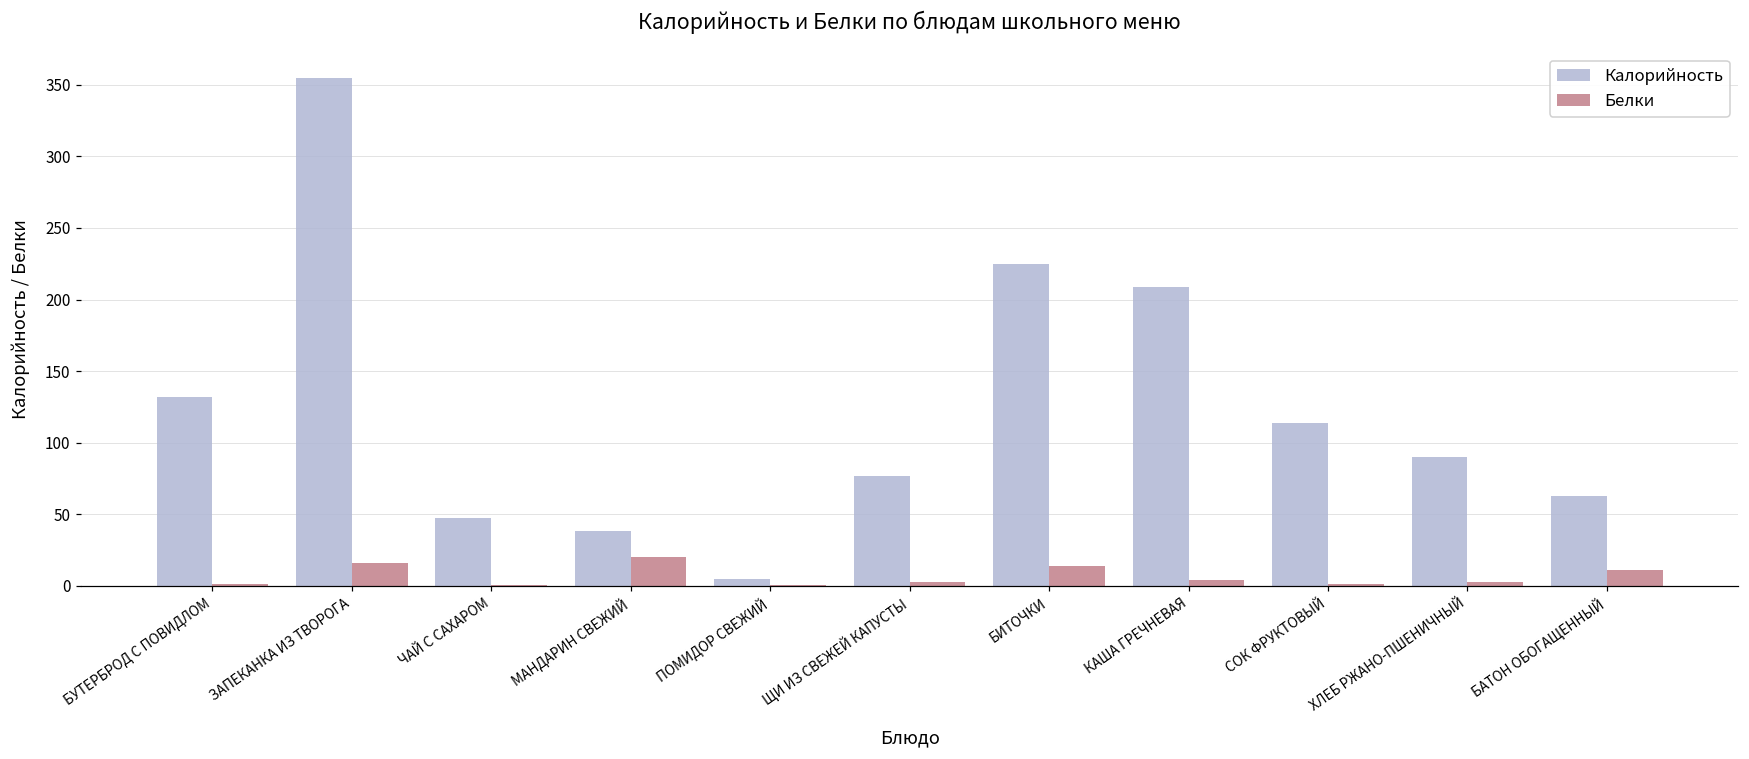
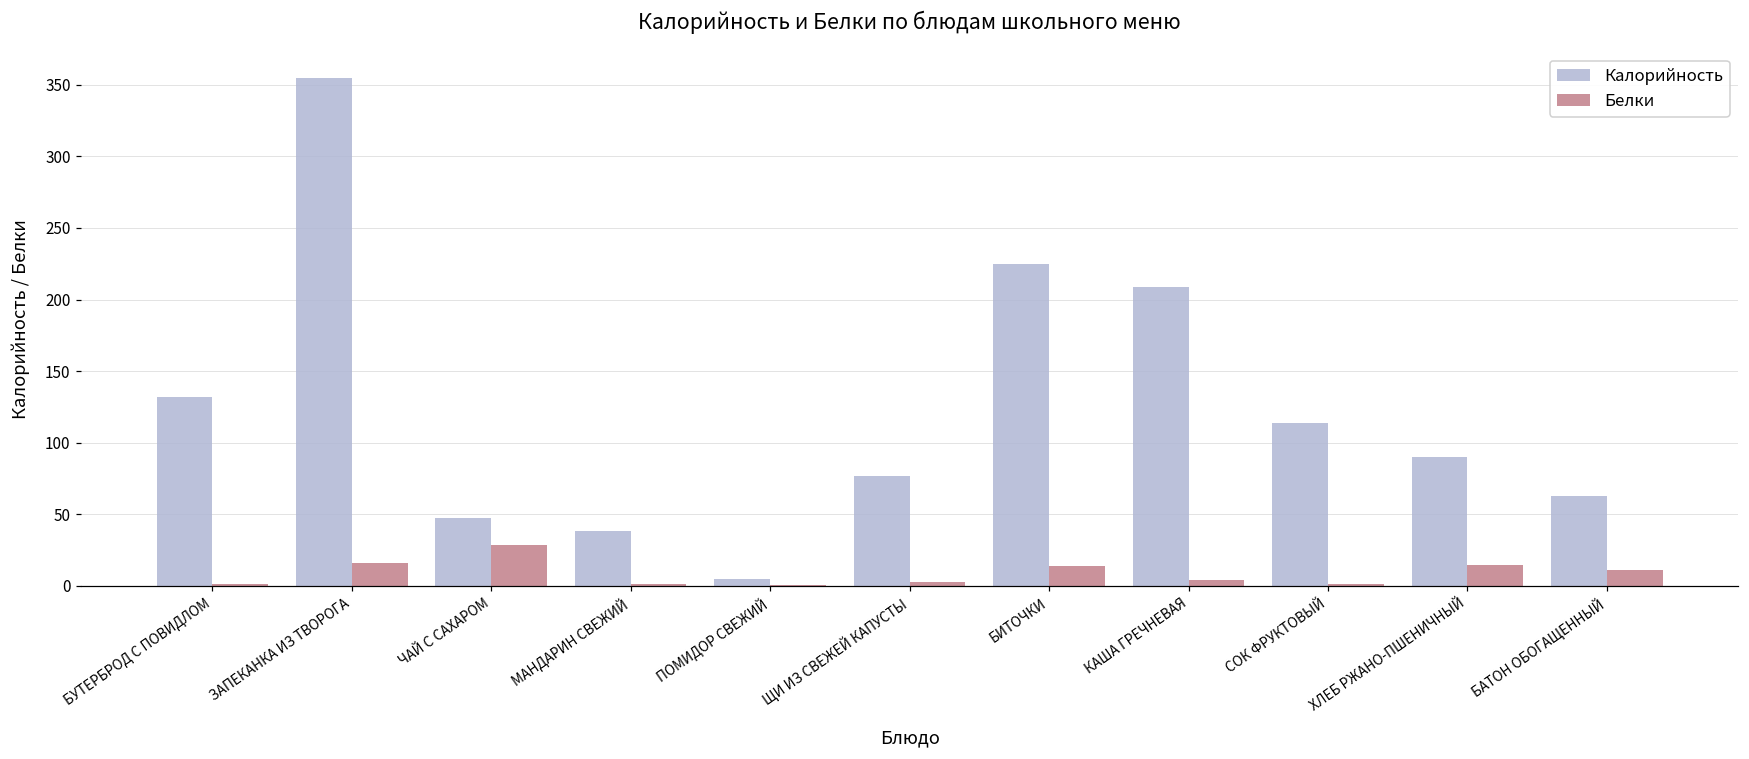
Белки, ЧАЙ С САХАРОМ: 0 -> 29
Белки, МАНДАРИН СВЕЖИЙ: 20 -> 1
Белки, ХЛЕБ РЖАНО-ПШЕНИЧНЫЙ: 3 -> 14
